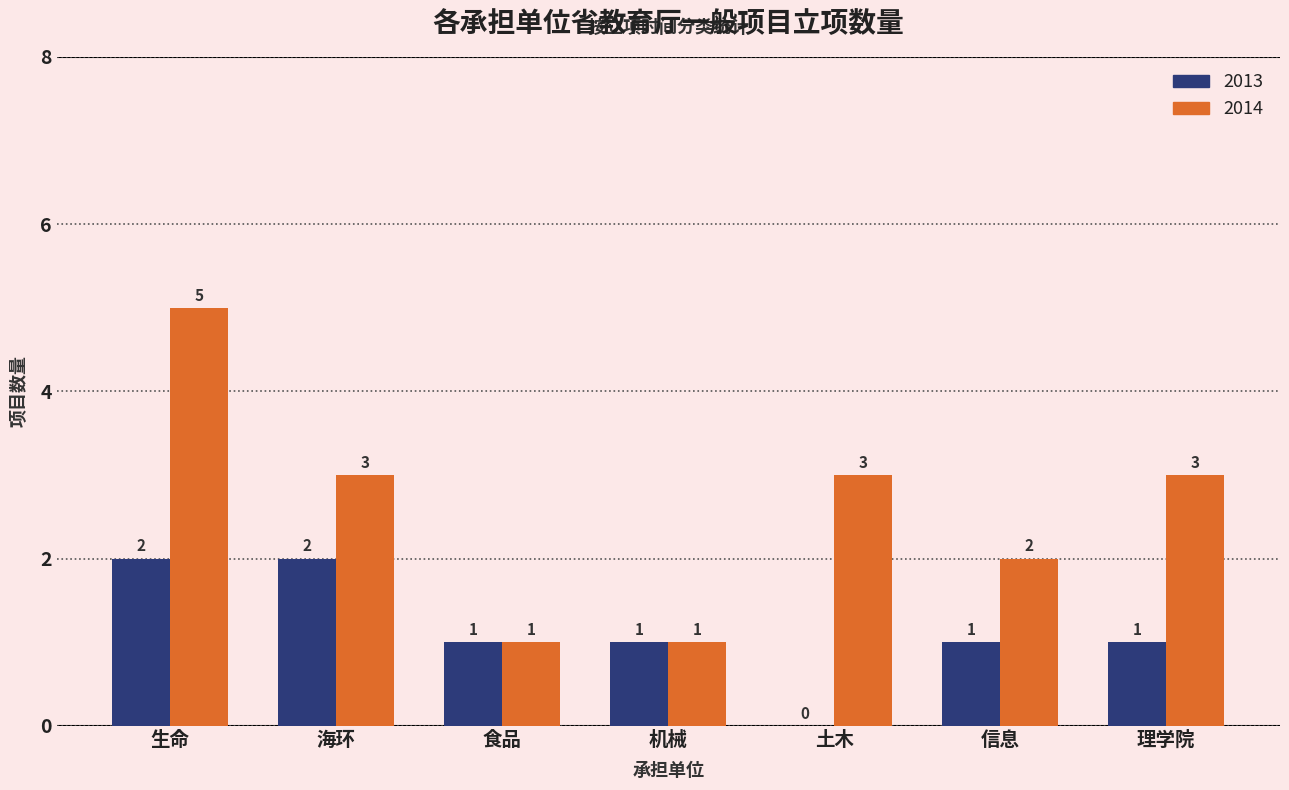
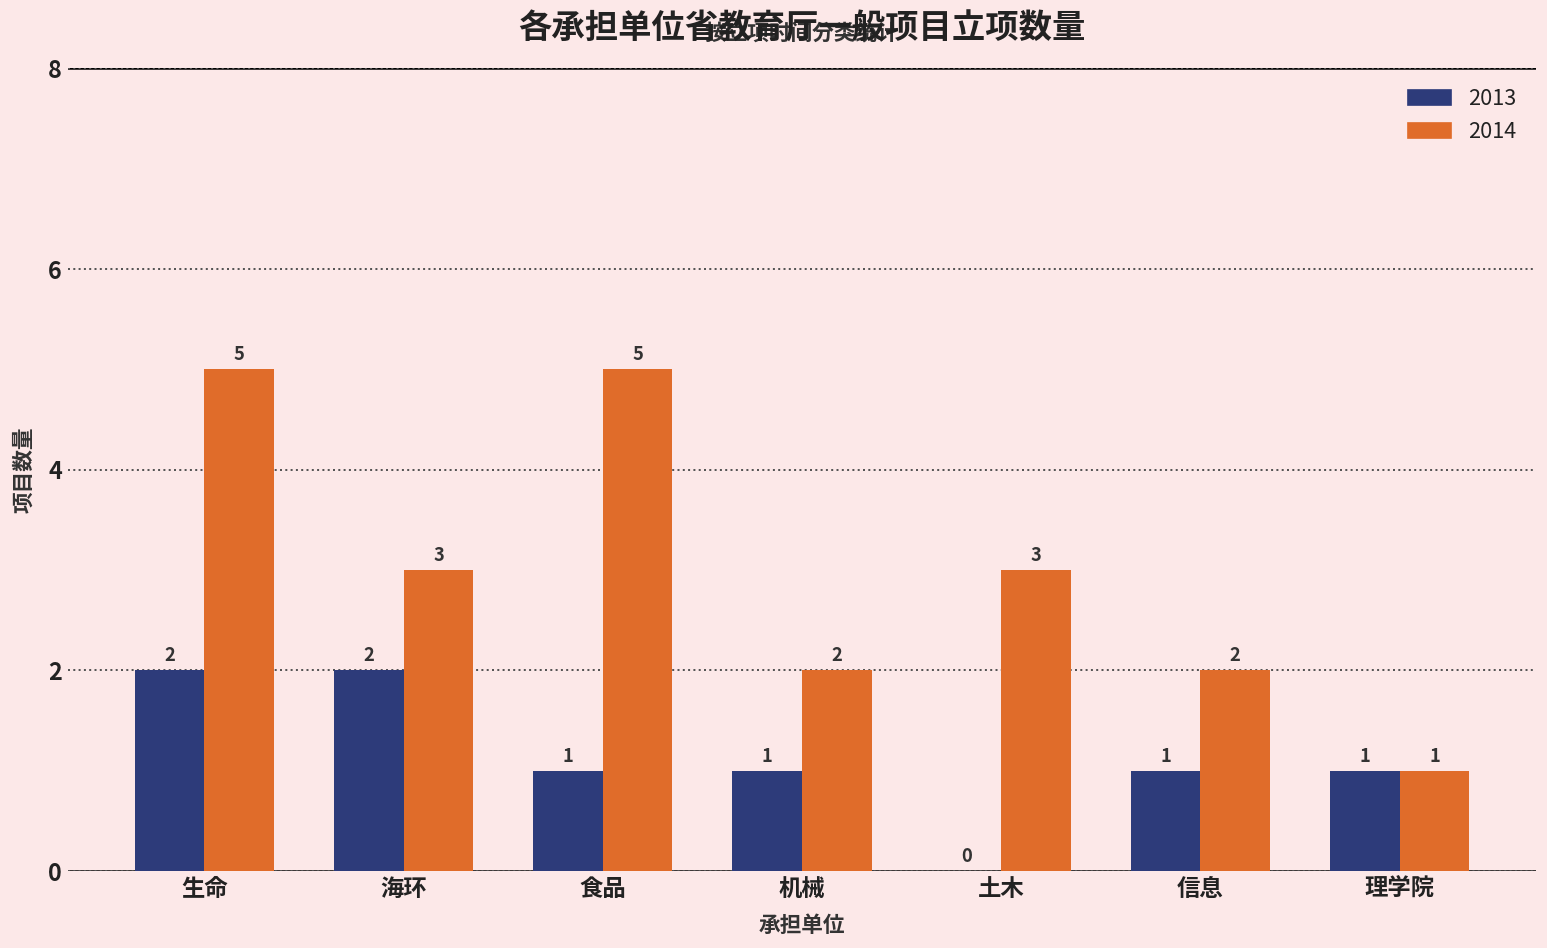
2014, 食品: 1 -> 5
2014, 机械: 1 -> 2
2014, 理学院: 3 -> 1
